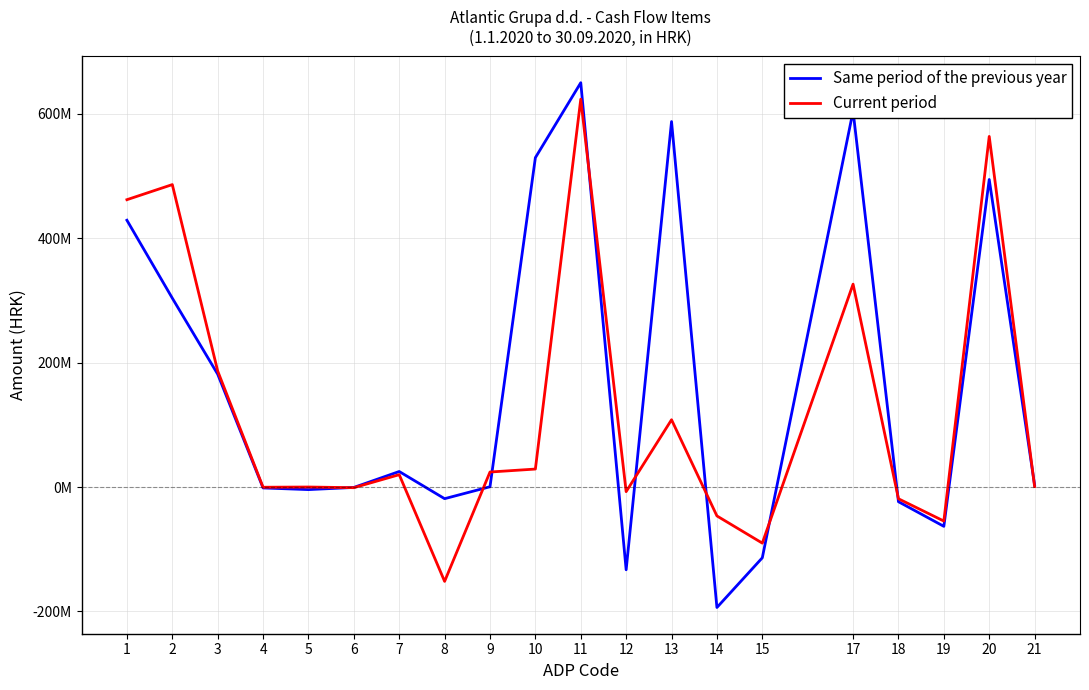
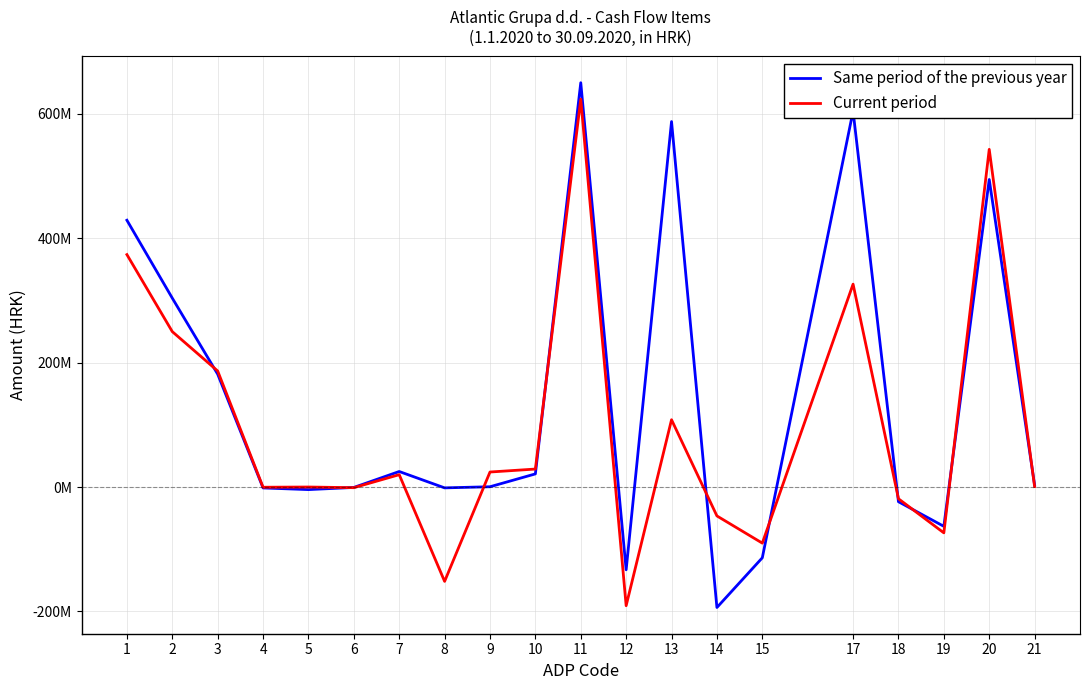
Current period, 1: 460000000 -> 370000000
Current period, 2: 490000000 -> 250000000
Same period of the previous year, 8: -20000000 -> 0
Same period of the previous year, 10: 530000000 -> 20000000
Current period, 12: -10000000 -> -190000000
Current period, 19: -50000000 -> -70000000
Current period, 20: 560000000 -> 540000000
